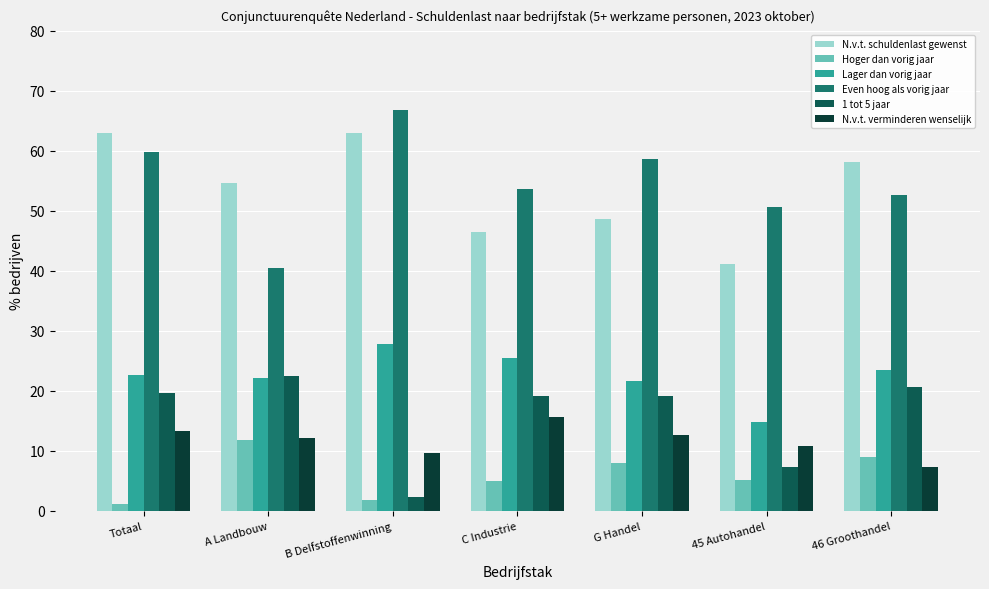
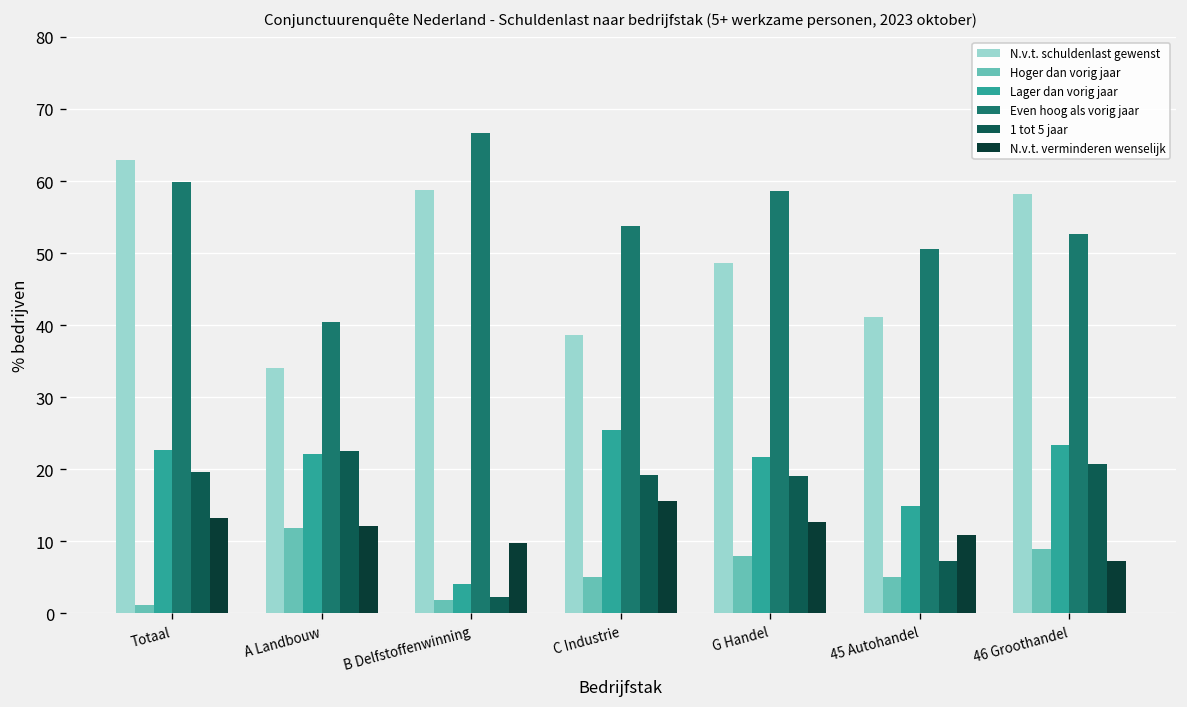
N.v.t. schuldenlast gewenst, A Landbouw: 55 -> 34
N.v.t. schuldenlast gewenst, B Delfstoffenwinning: 63 -> 59
Lager dan vorig jaar, B Delfstoffenwinning: 28 -> 4
N.v.t. schuldenlast gewenst, C Industrie: 47 -> 39
